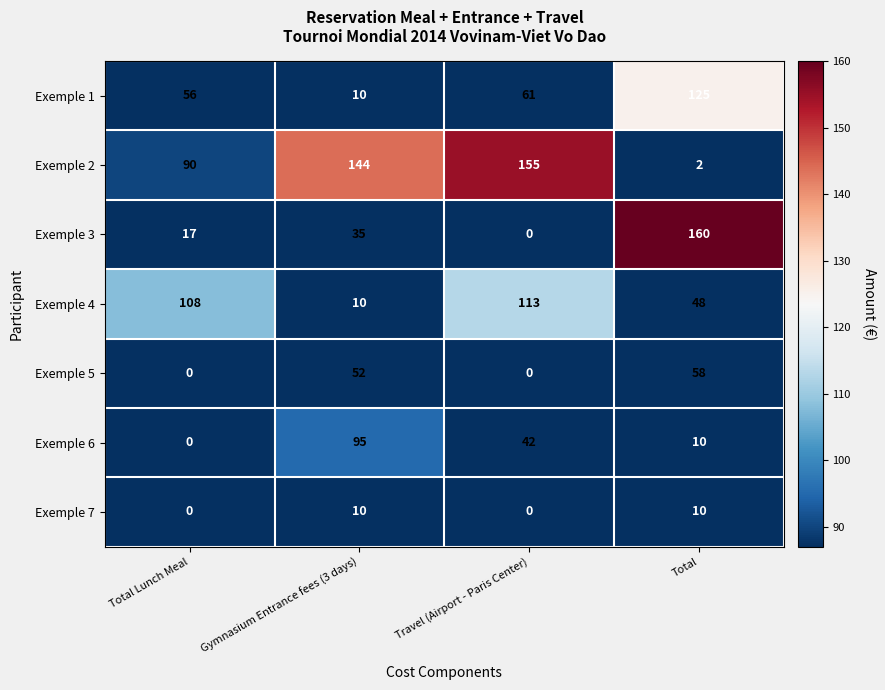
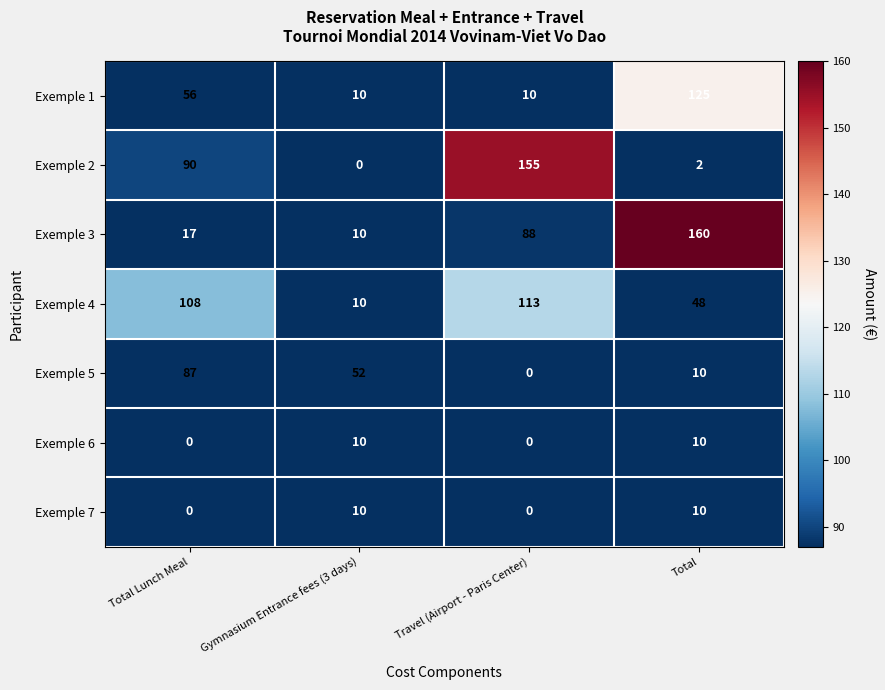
Exemple 1, Travel (Airport - Paris Center): 61 -> 10
Exemple 2, Gymnasium Entrance fees (3 days): 144 -> 0
Exemple 3, Gymnasium Entrance fees (3 days): 35 -> 10
Exemple 3, Travel (Airport - Paris Center): 0 -> 88
Exemple 5, Total Lunch Meal: 0 -> 87
Exemple 5, Total: 58 -> 10
Exemple 6, Gymnasium Entrance fees (3 days): 95 -> 10
Exemple 6, Travel (Airport - Paris Center): 42 -> 0
